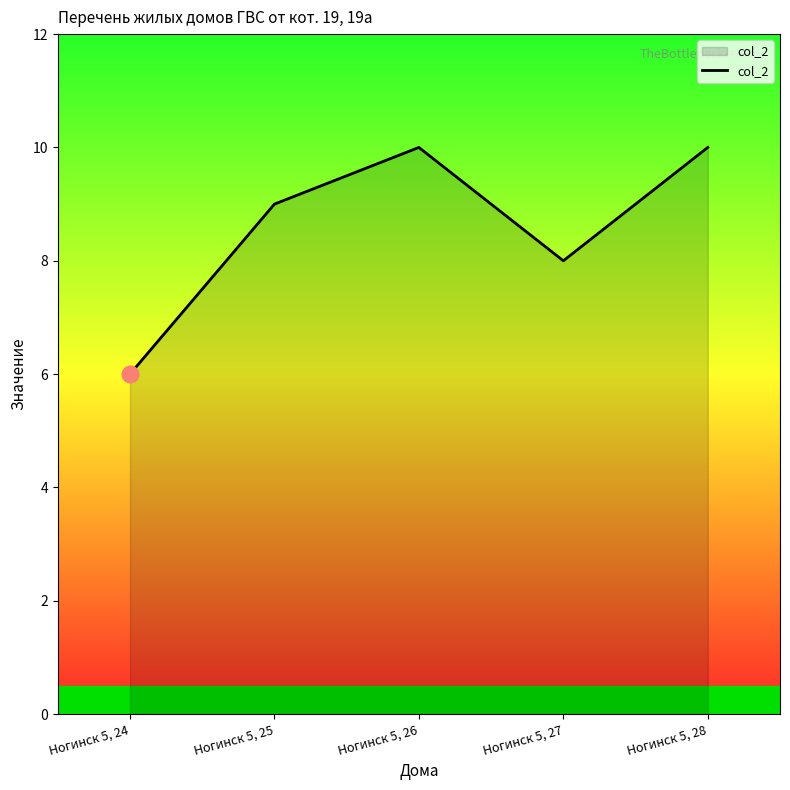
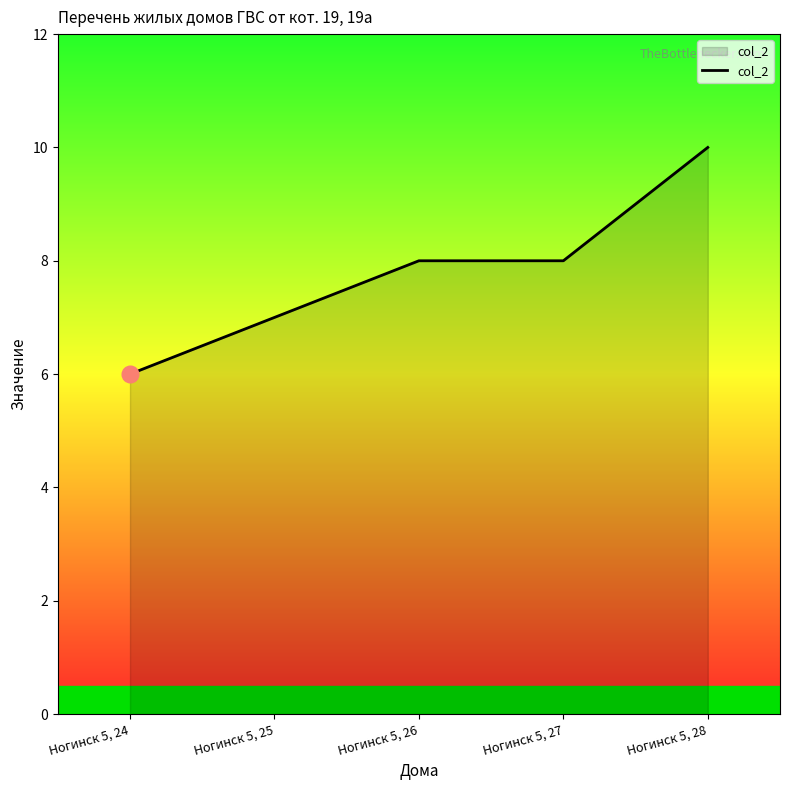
col_2, Ногинск 5, 25: 9 -> 7
col_2, Ногинск 5, 26: 10 -> 8
